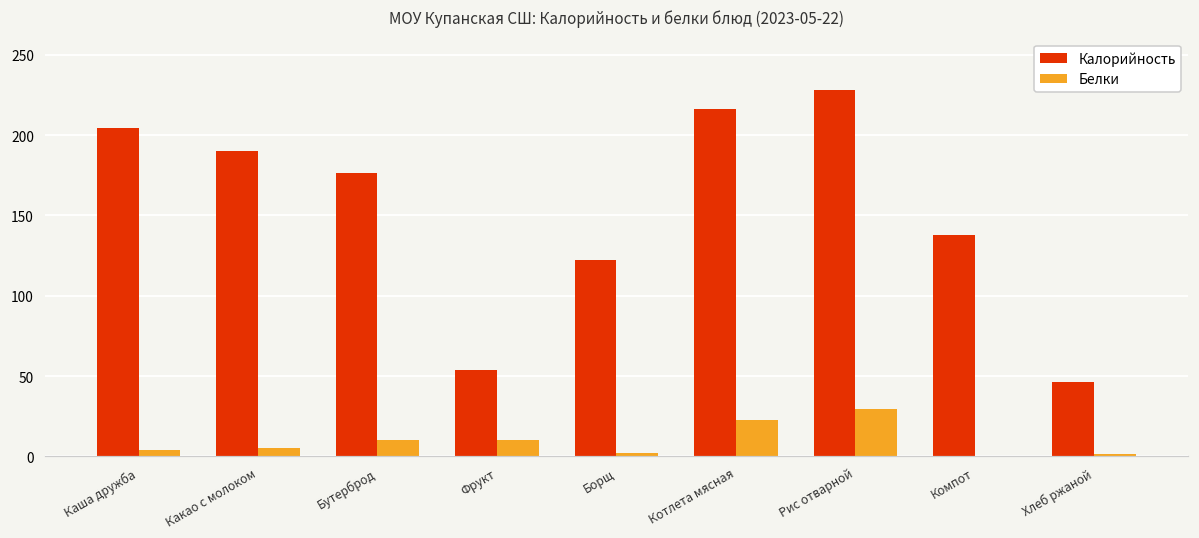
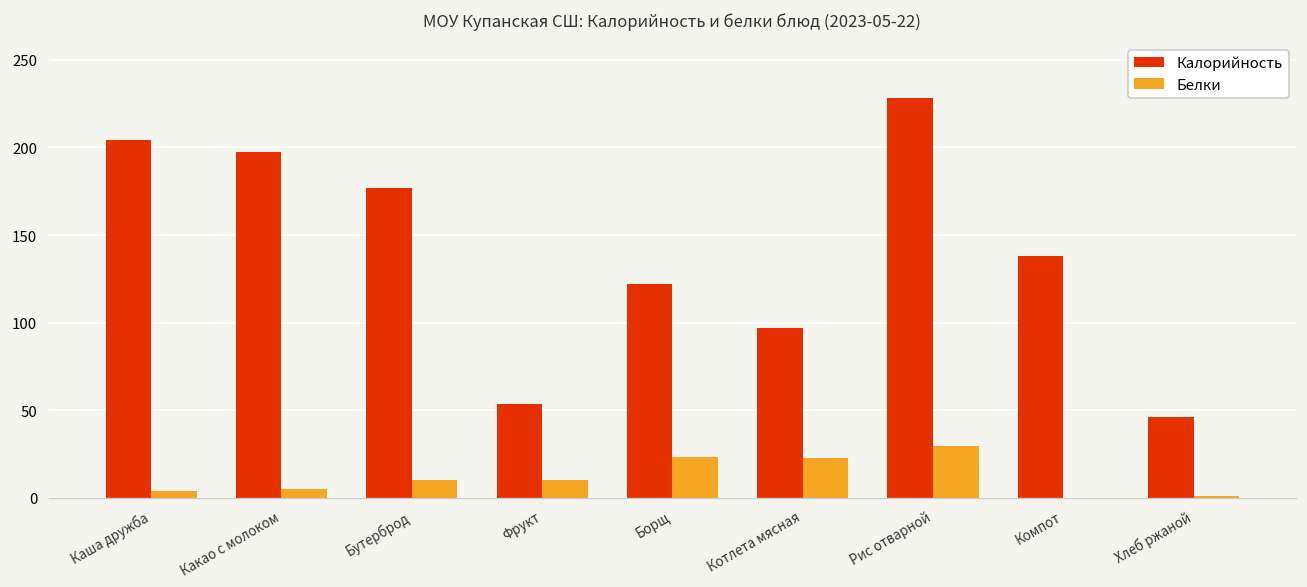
Калорийность, Какао с молоком: 190 -> 197
Белки, Борщ: 2 -> 23
Калорийность, Котлета мясная: 216 -> 97
